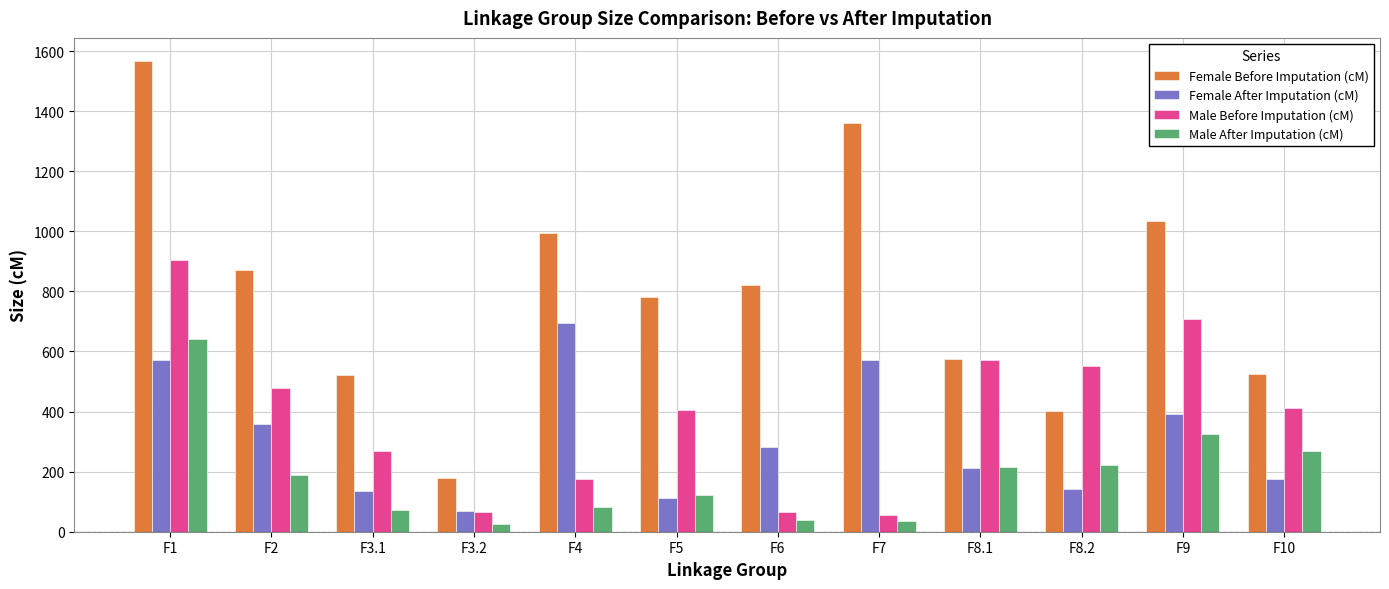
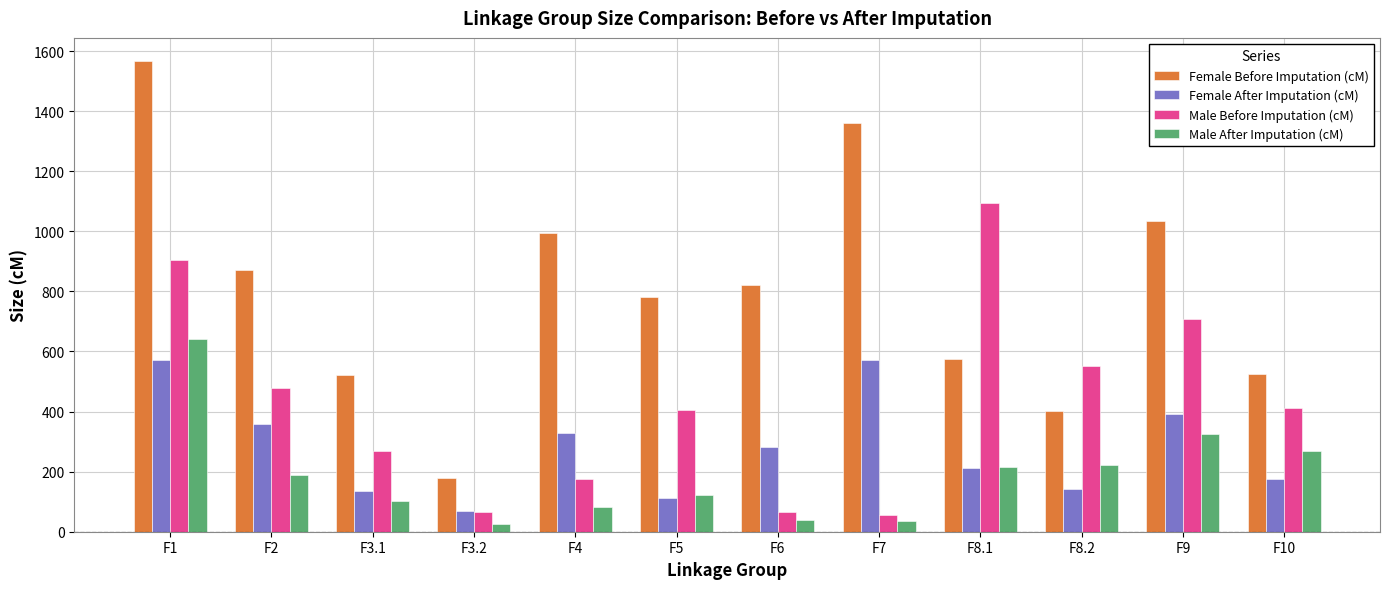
Male After Imputation (cM), F3.1: 70 -> 100
Female After Imputation (cM), F4: 700 -> 330
Male Before Imputation (cM), F8.1: 570 -> 1100
